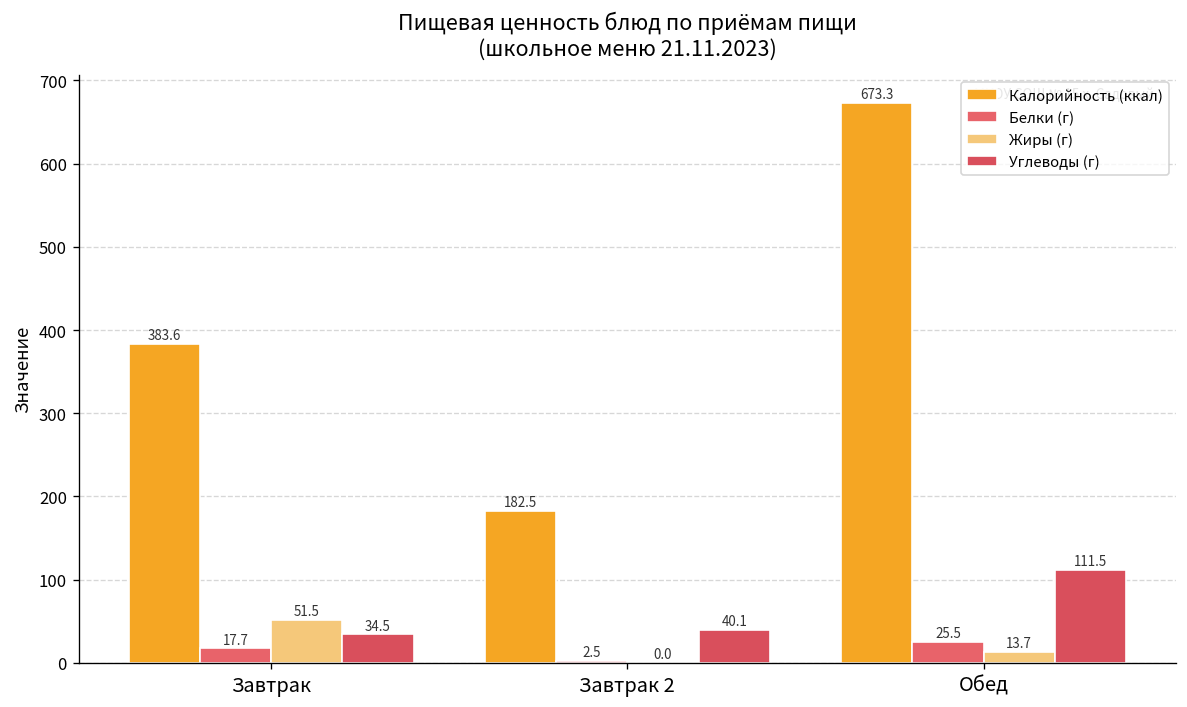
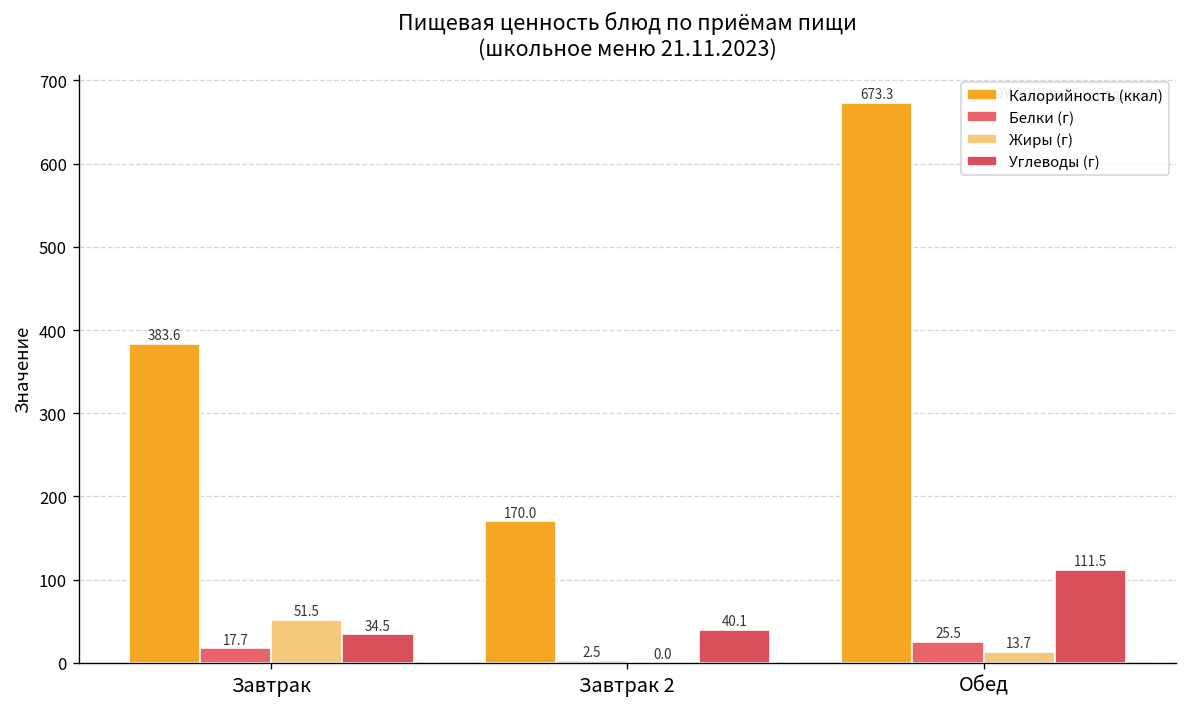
Калорийность (ккал), Завтрак 2: 182.5 -> 170.0
